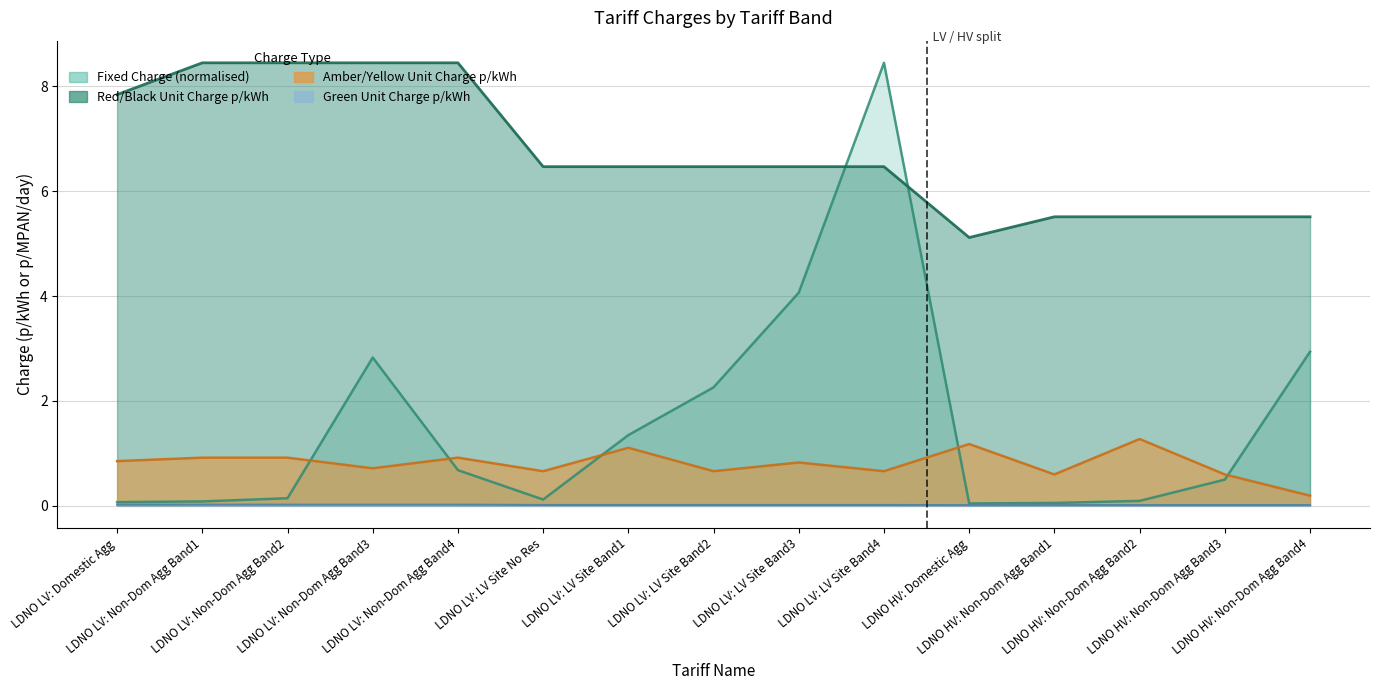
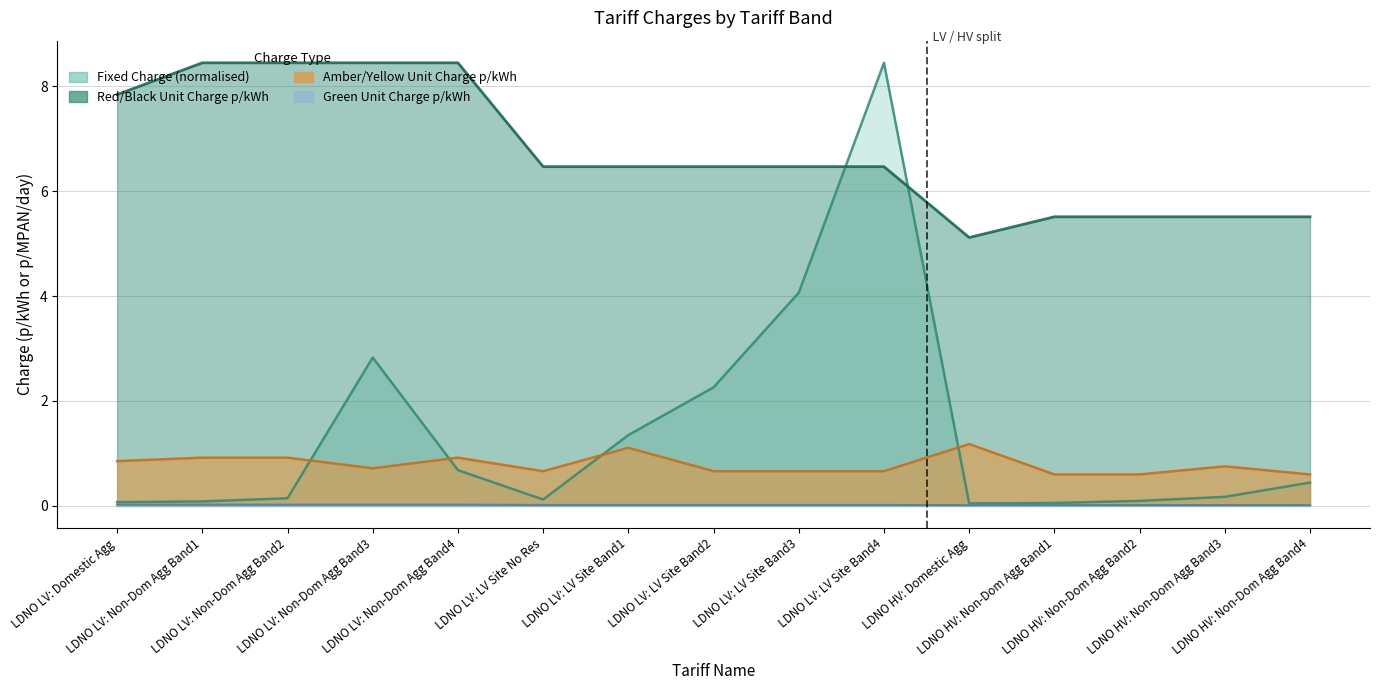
Amber/Yellow Unit Charge p/kWh, LDNO LV: LV Site Band3: 0.8 -> 0.7
Amber/Yellow Unit Charge p/kWh, LDNO HV: Non-Dom Agg Band2: 1.3 -> 0.6
Fixed Charge (normalised), LDNO HV: Non-Dom Agg Band3: 0.5 -> 0.2
Amber/Yellow Unit Charge p/kWh, LDNO HV: Non-Dom Agg Band3: 0.6 -> 0.8
Fixed Charge (normalised), LDNO HV: Non-Dom Agg Band4: 2.9 -> 0.4
Amber/Yellow Unit Charge p/kWh, LDNO HV: Non-Dom Agg Band4: 0.2 -> 0.6
